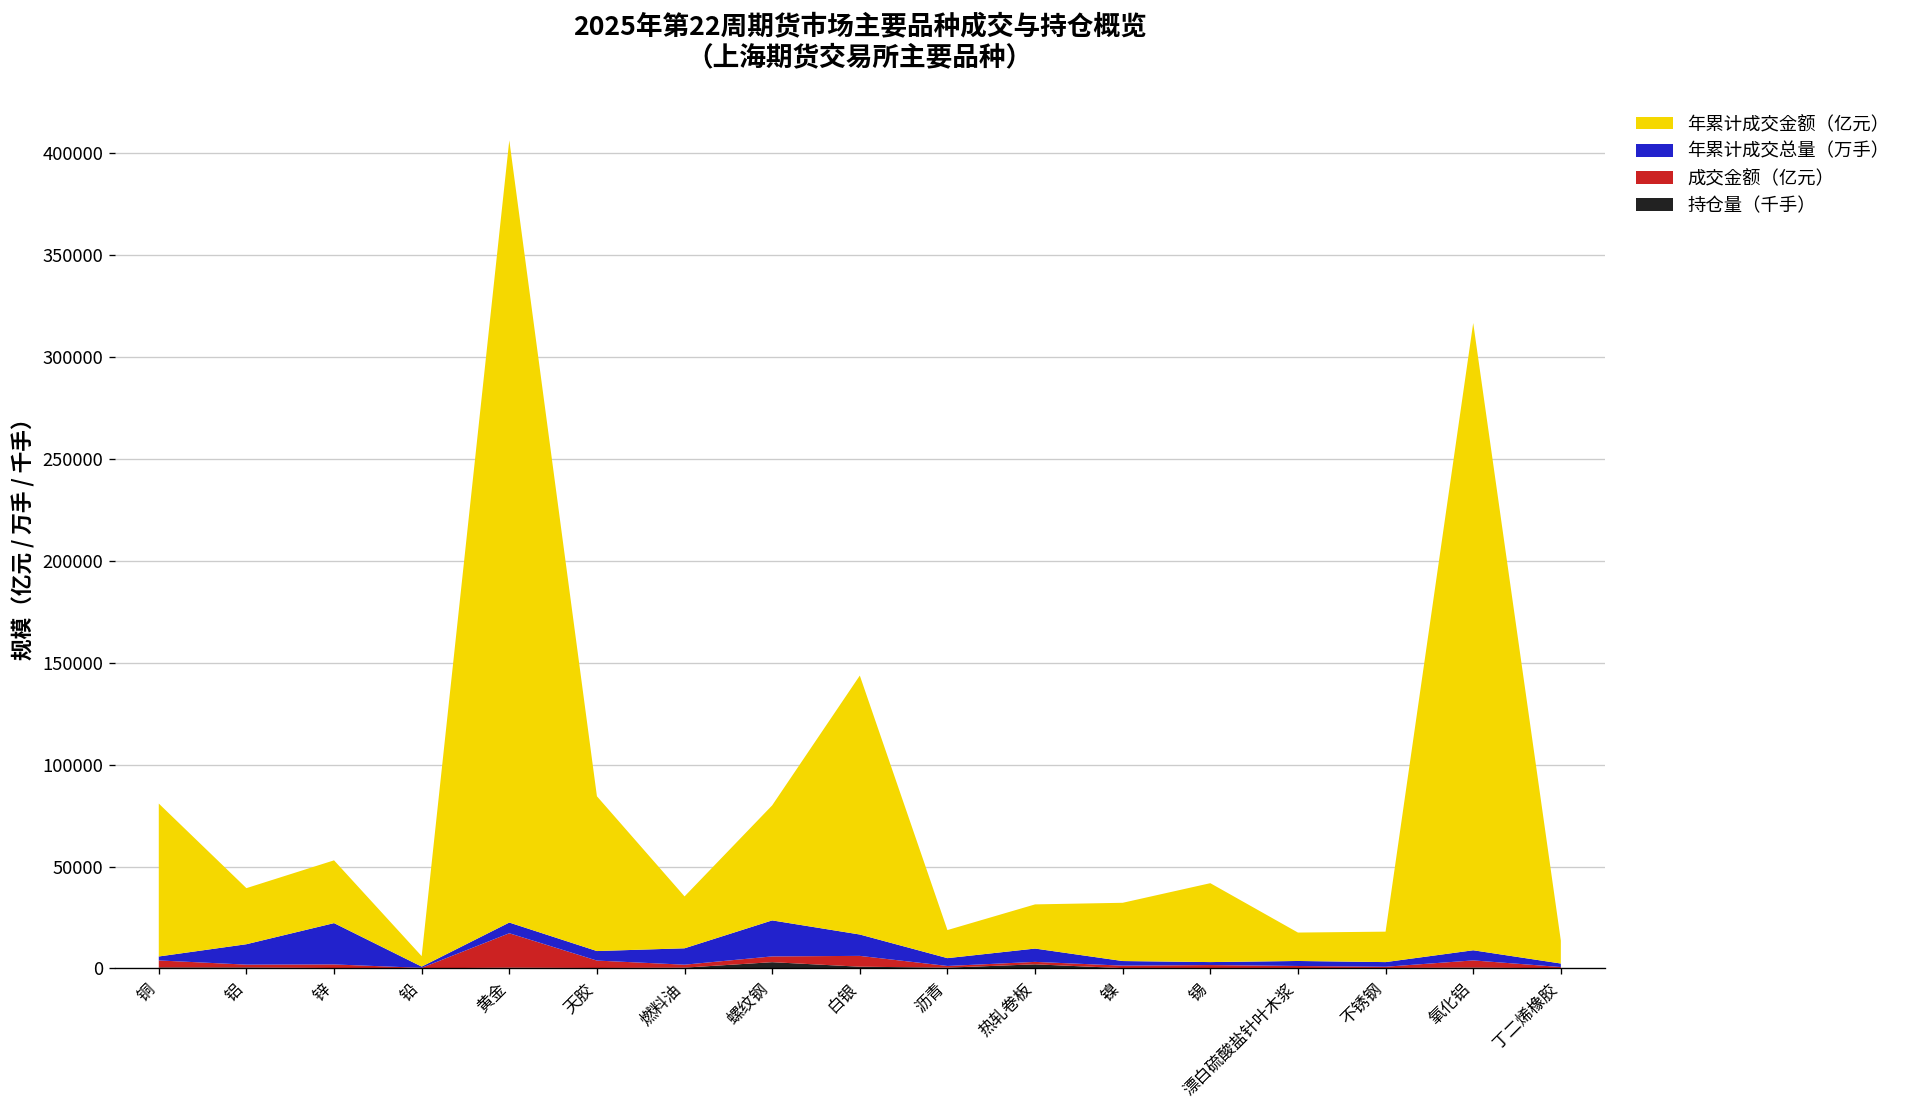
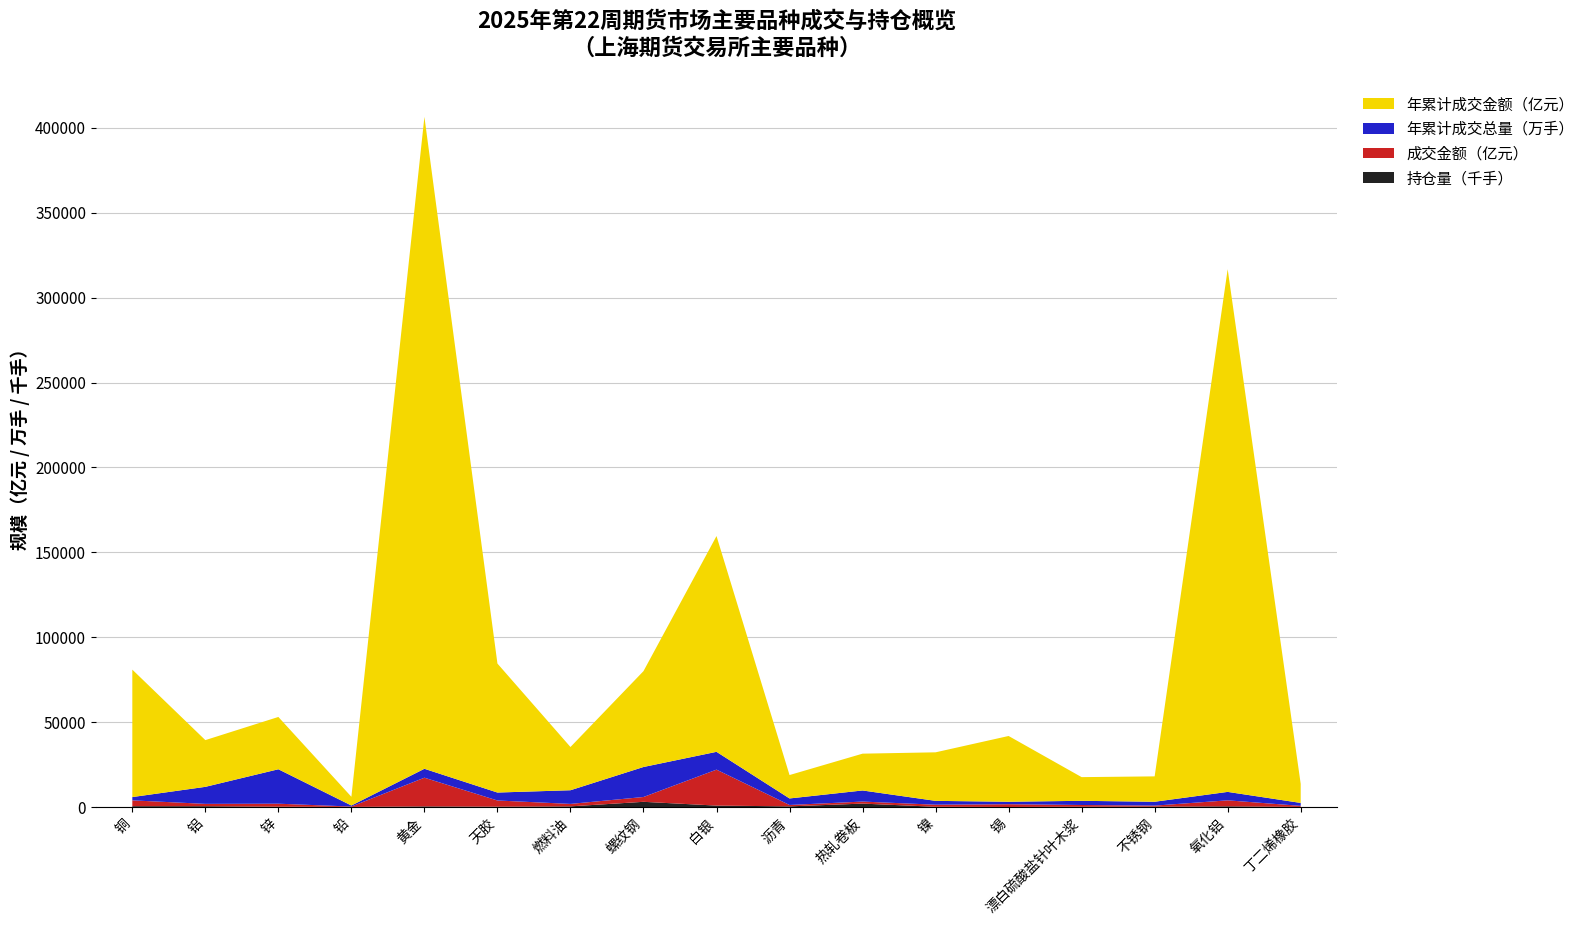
成交金额（亿元）, 白银: 5000 -> 21000
